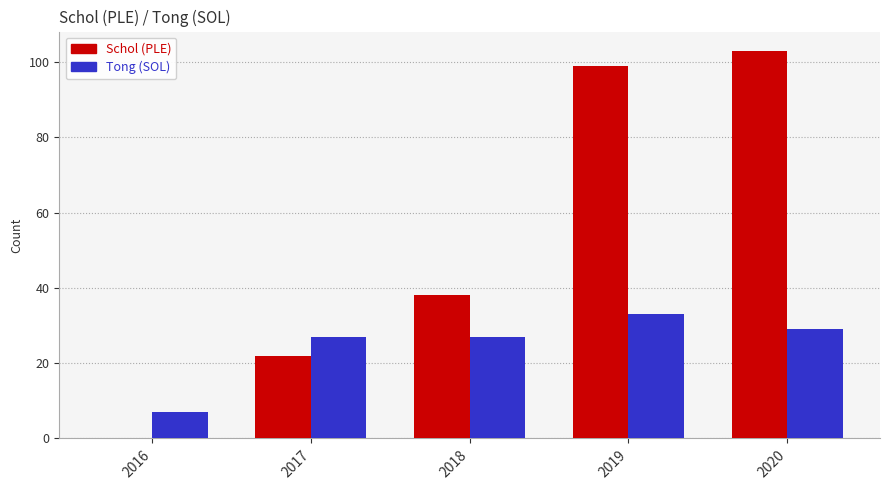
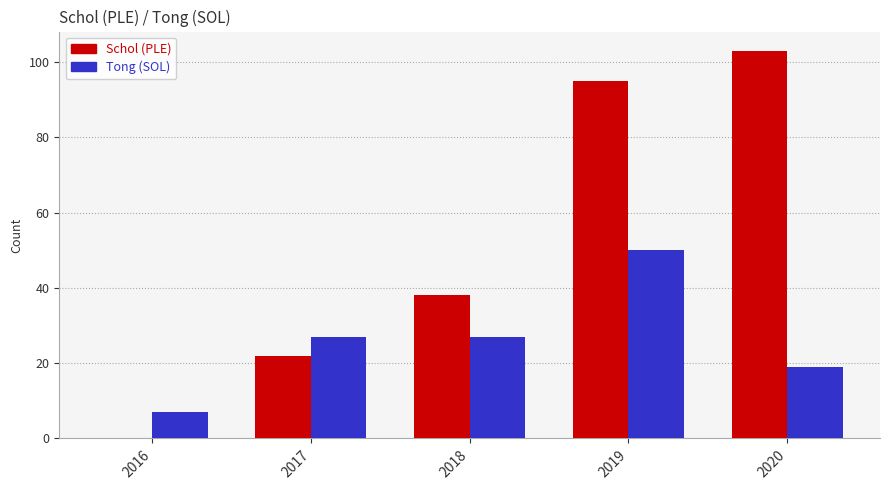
Schol (PLE), 2019: 99 -> 95
Tong (SOL), 2019: 33 -> 50
Tong (SOL), 2020: 29 -> 19
